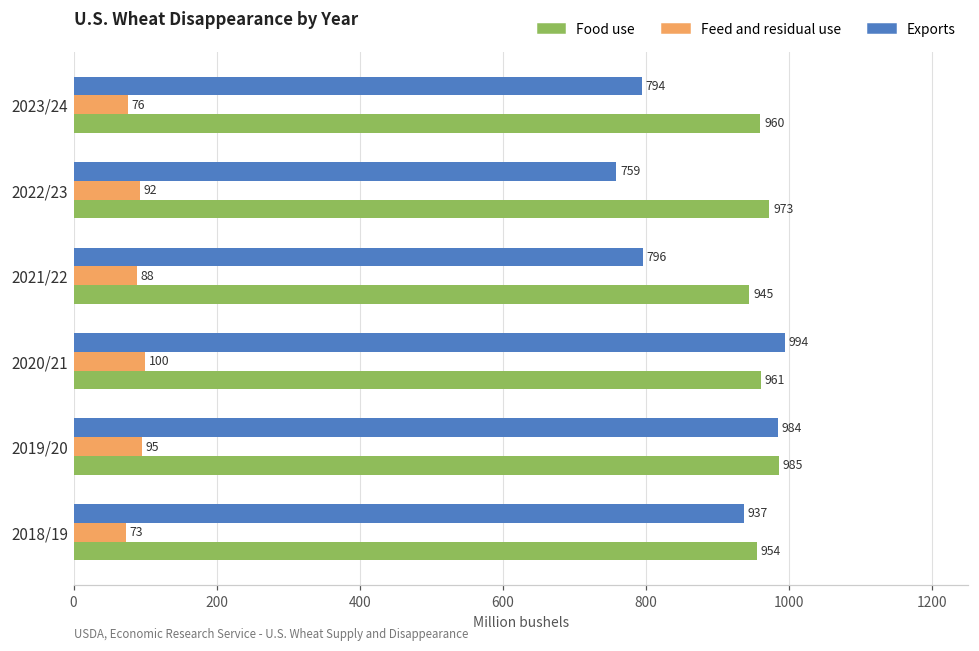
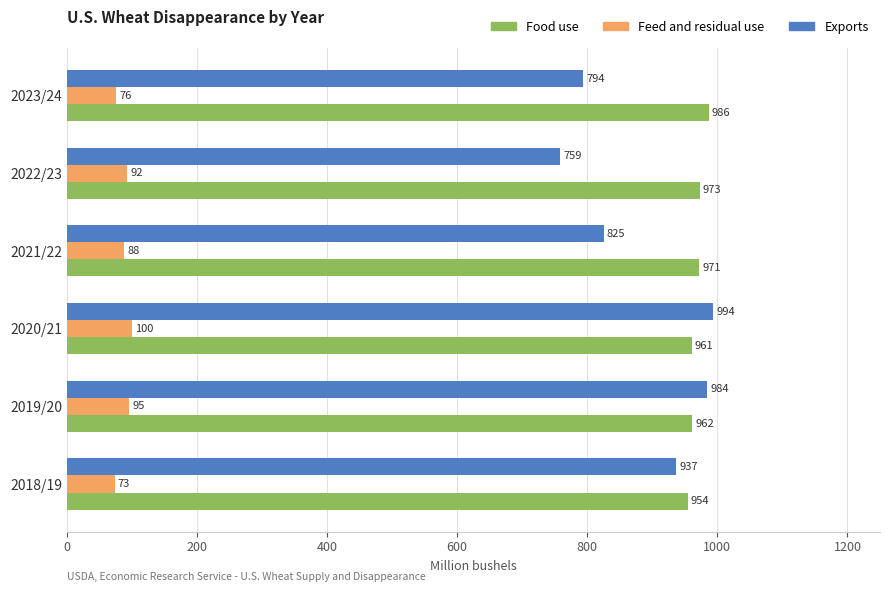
Food use, 2023/24: 960 -> 986
Exports, 2021/22: 796 -> 825
Food use, 2021/22: 945 -> 971
Food use, 2019/20: 985 -> 962
